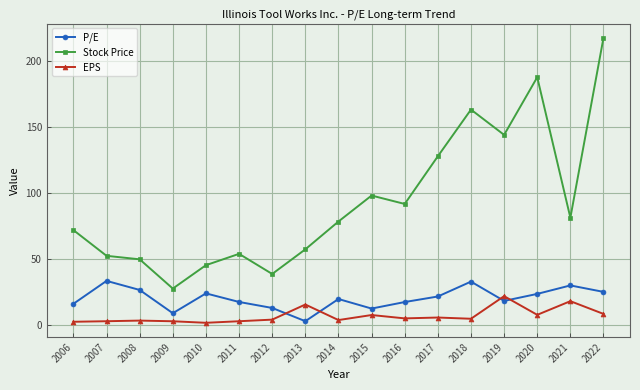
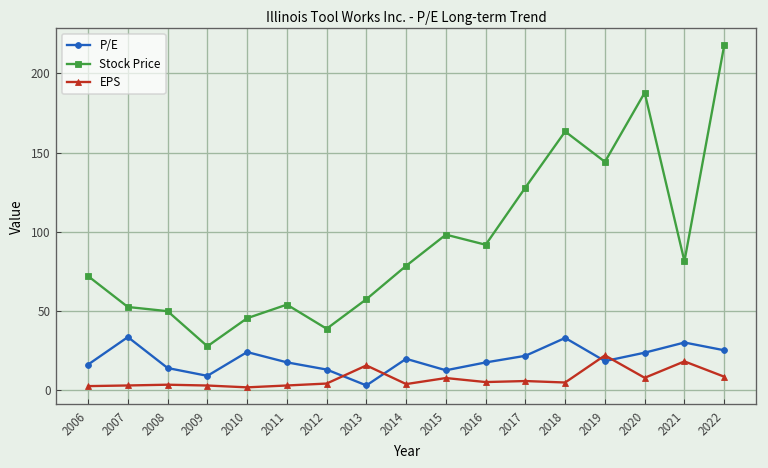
P/E, 2008: 27 -> 14
